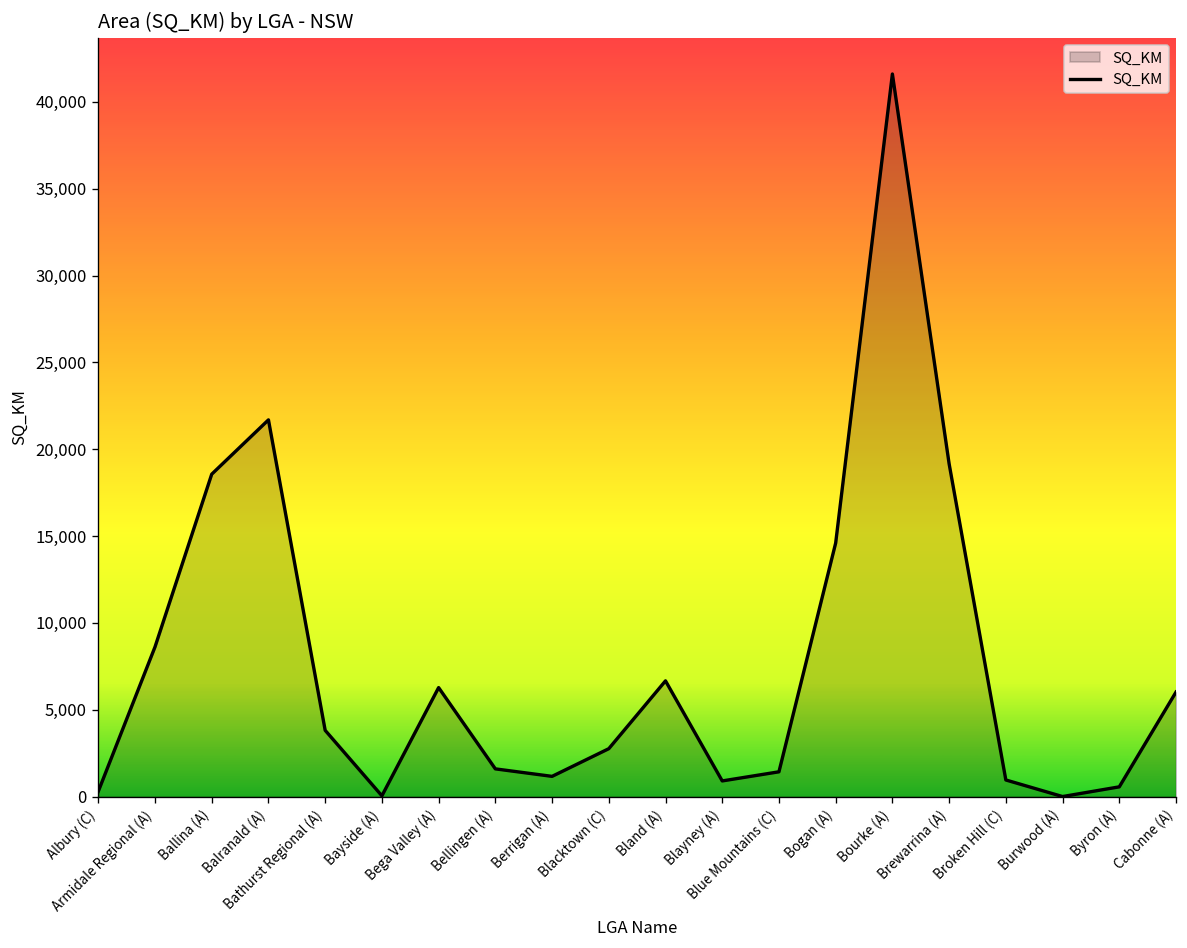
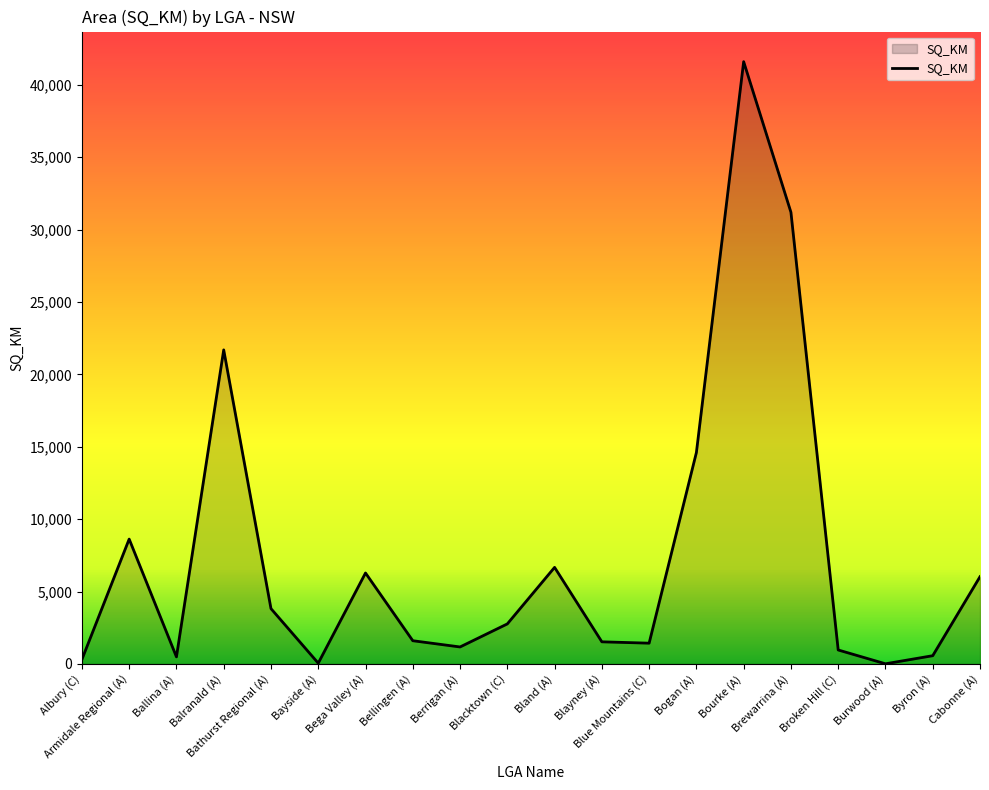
Ballina (A): 18,600 -> 500
Blayney (A): 900 -> 1,500
Brewarrina (A): 19,200 -> 31,200
